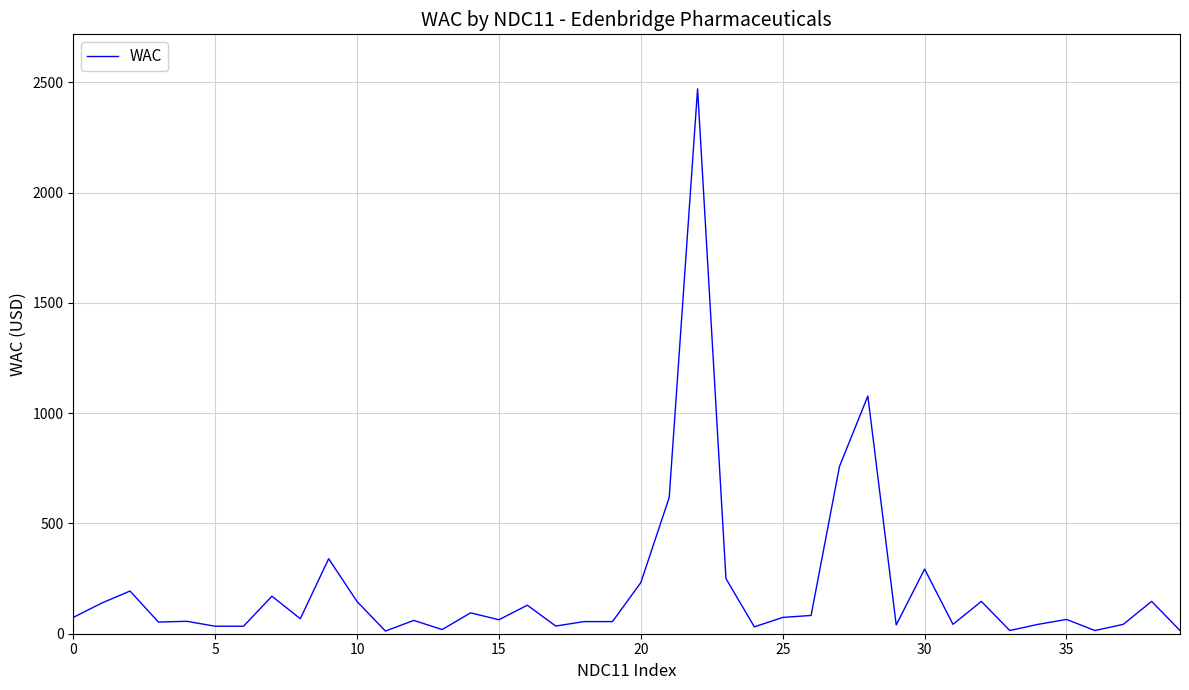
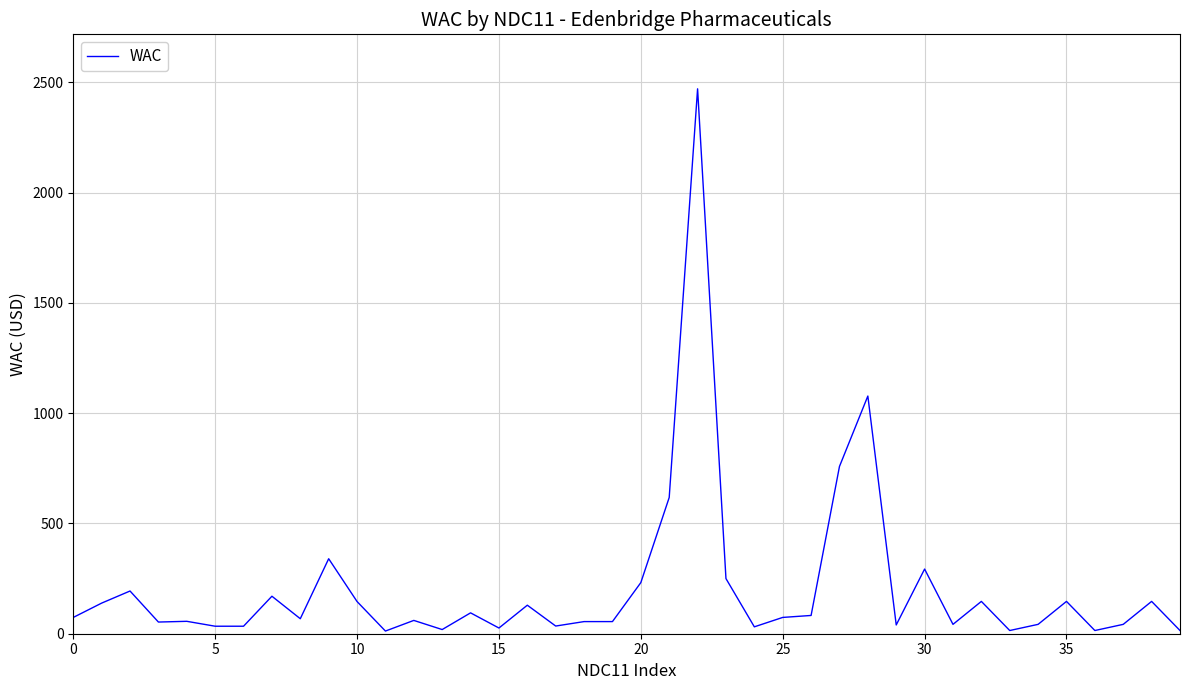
15: 60 -> 30
35: 60 -> 150
